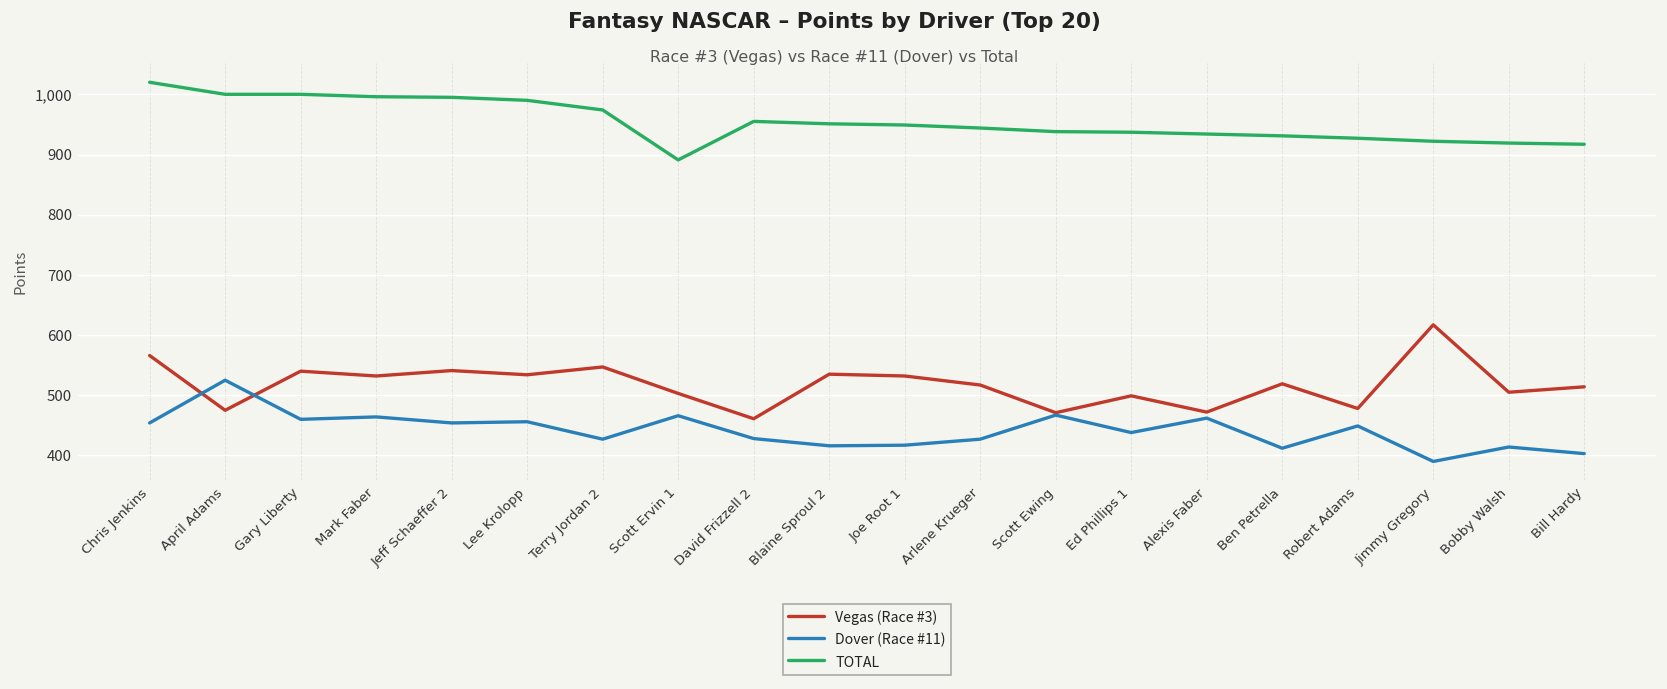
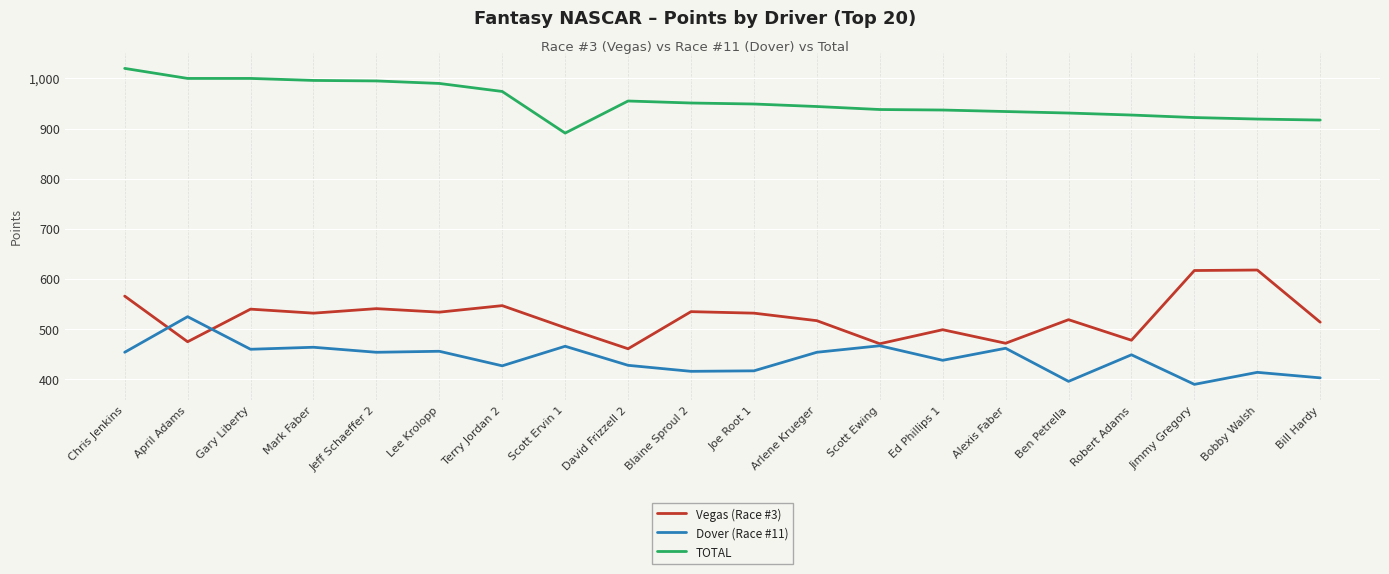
Dover (Race #11), Arlene Krueger: 430 -> 450
Dover (Race #11), Ben Petrella: 410 -> 400
Vegas (Race #3), Bobby Walsh: 510 -> 620
